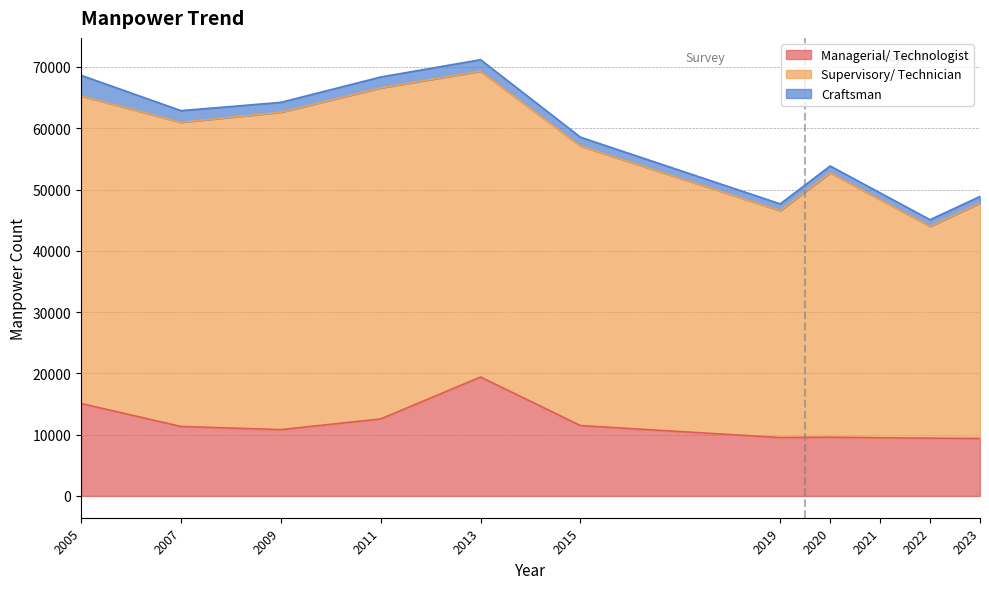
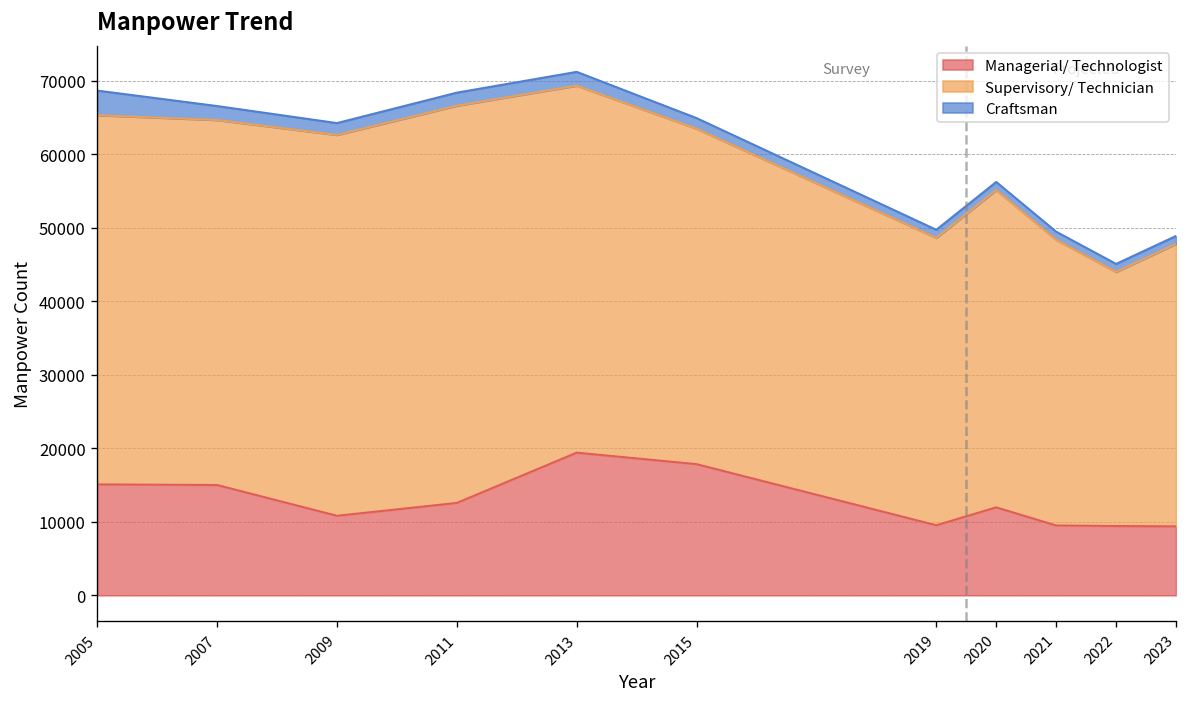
Managerial/ Technologist, 2007: 11000 -> 15000
Managerial/ Technologist, 2015: 11000 -> 18000
Supervisory/ Technician, 2019: 37000 -> 39000
Managerial/ Technologist, 2020: 10000 -> 12000
